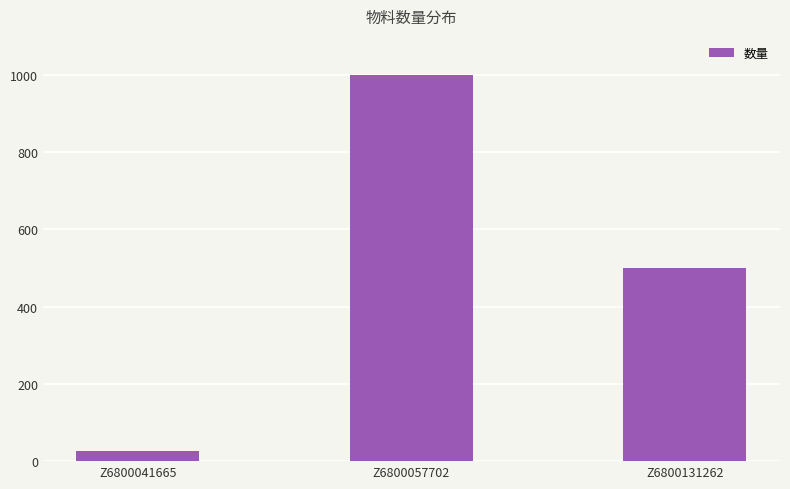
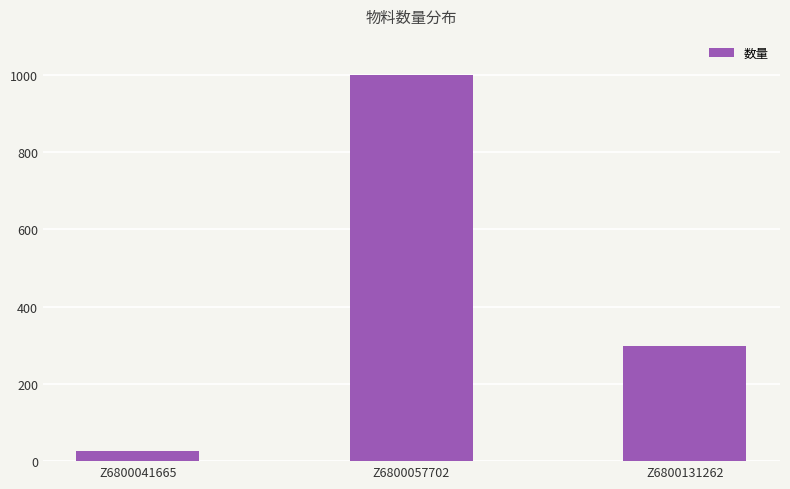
Z6800131262: 500 -> 300
